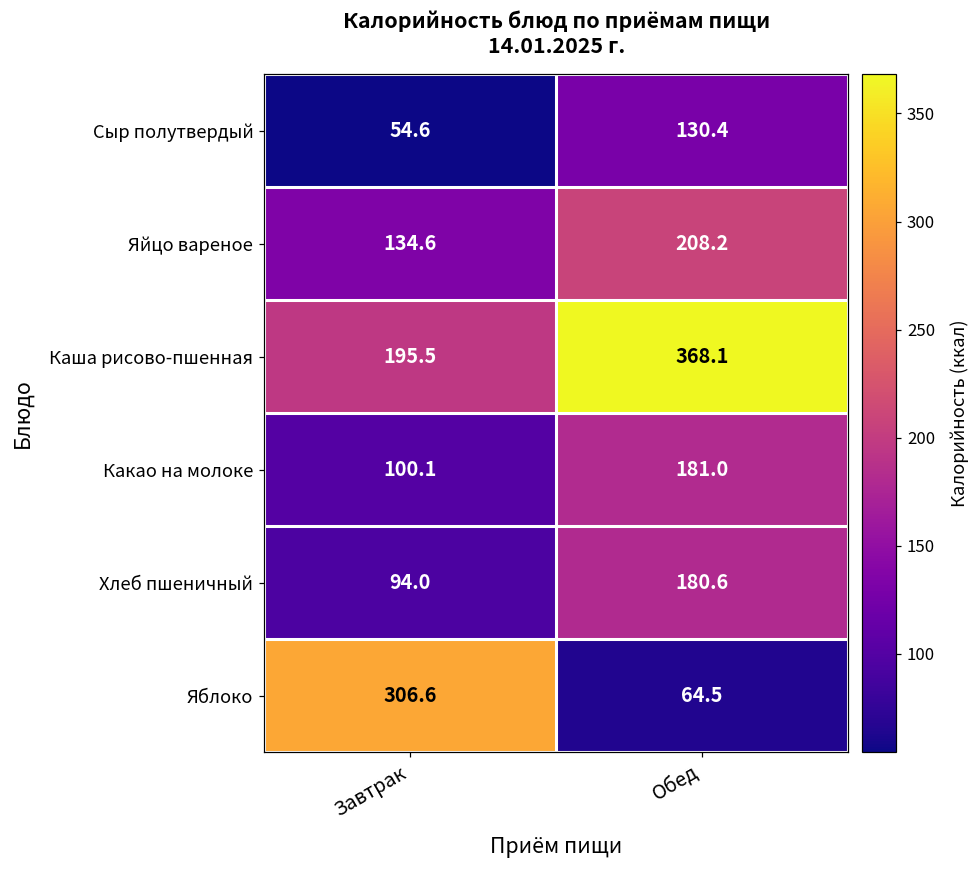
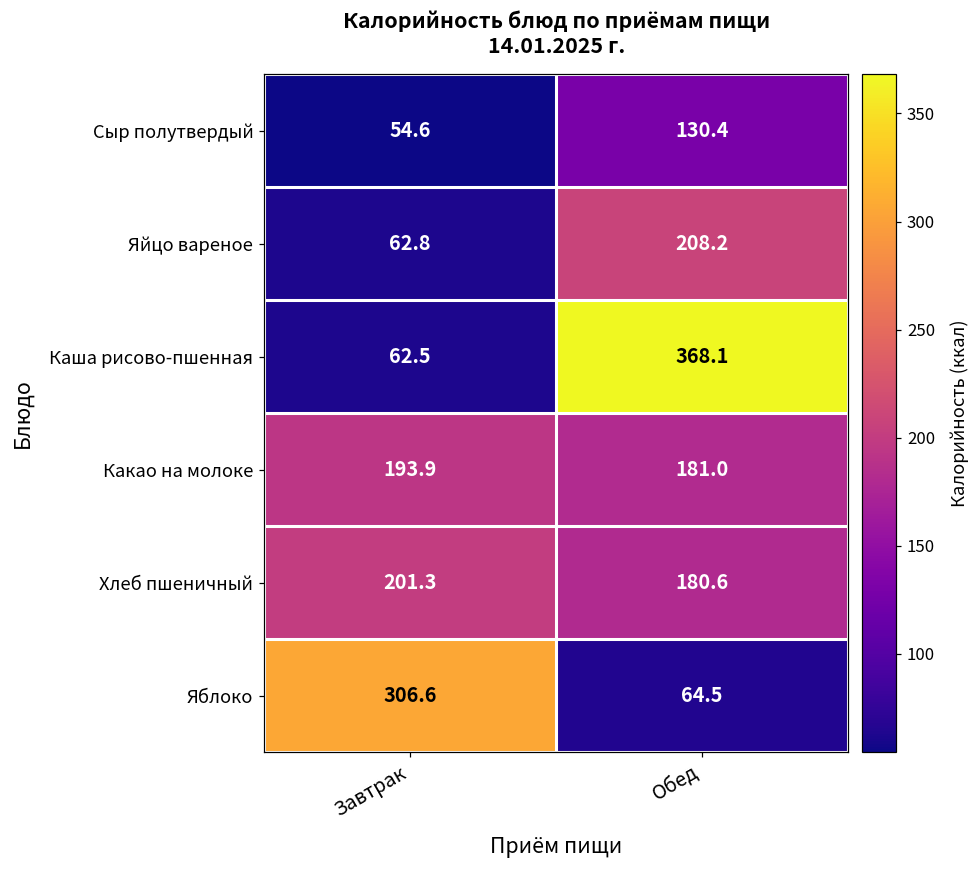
Яйцо вареное, Завтрак: 134.6 -> 62.8
Каша рисово-пшенная, Завтрак: 195.5 -> 62.5
Какао на молоке, Завтрак: 100.1 -> 193.9
Хлеб пшеничный, Завтрак: 94.0 -> 201.3
